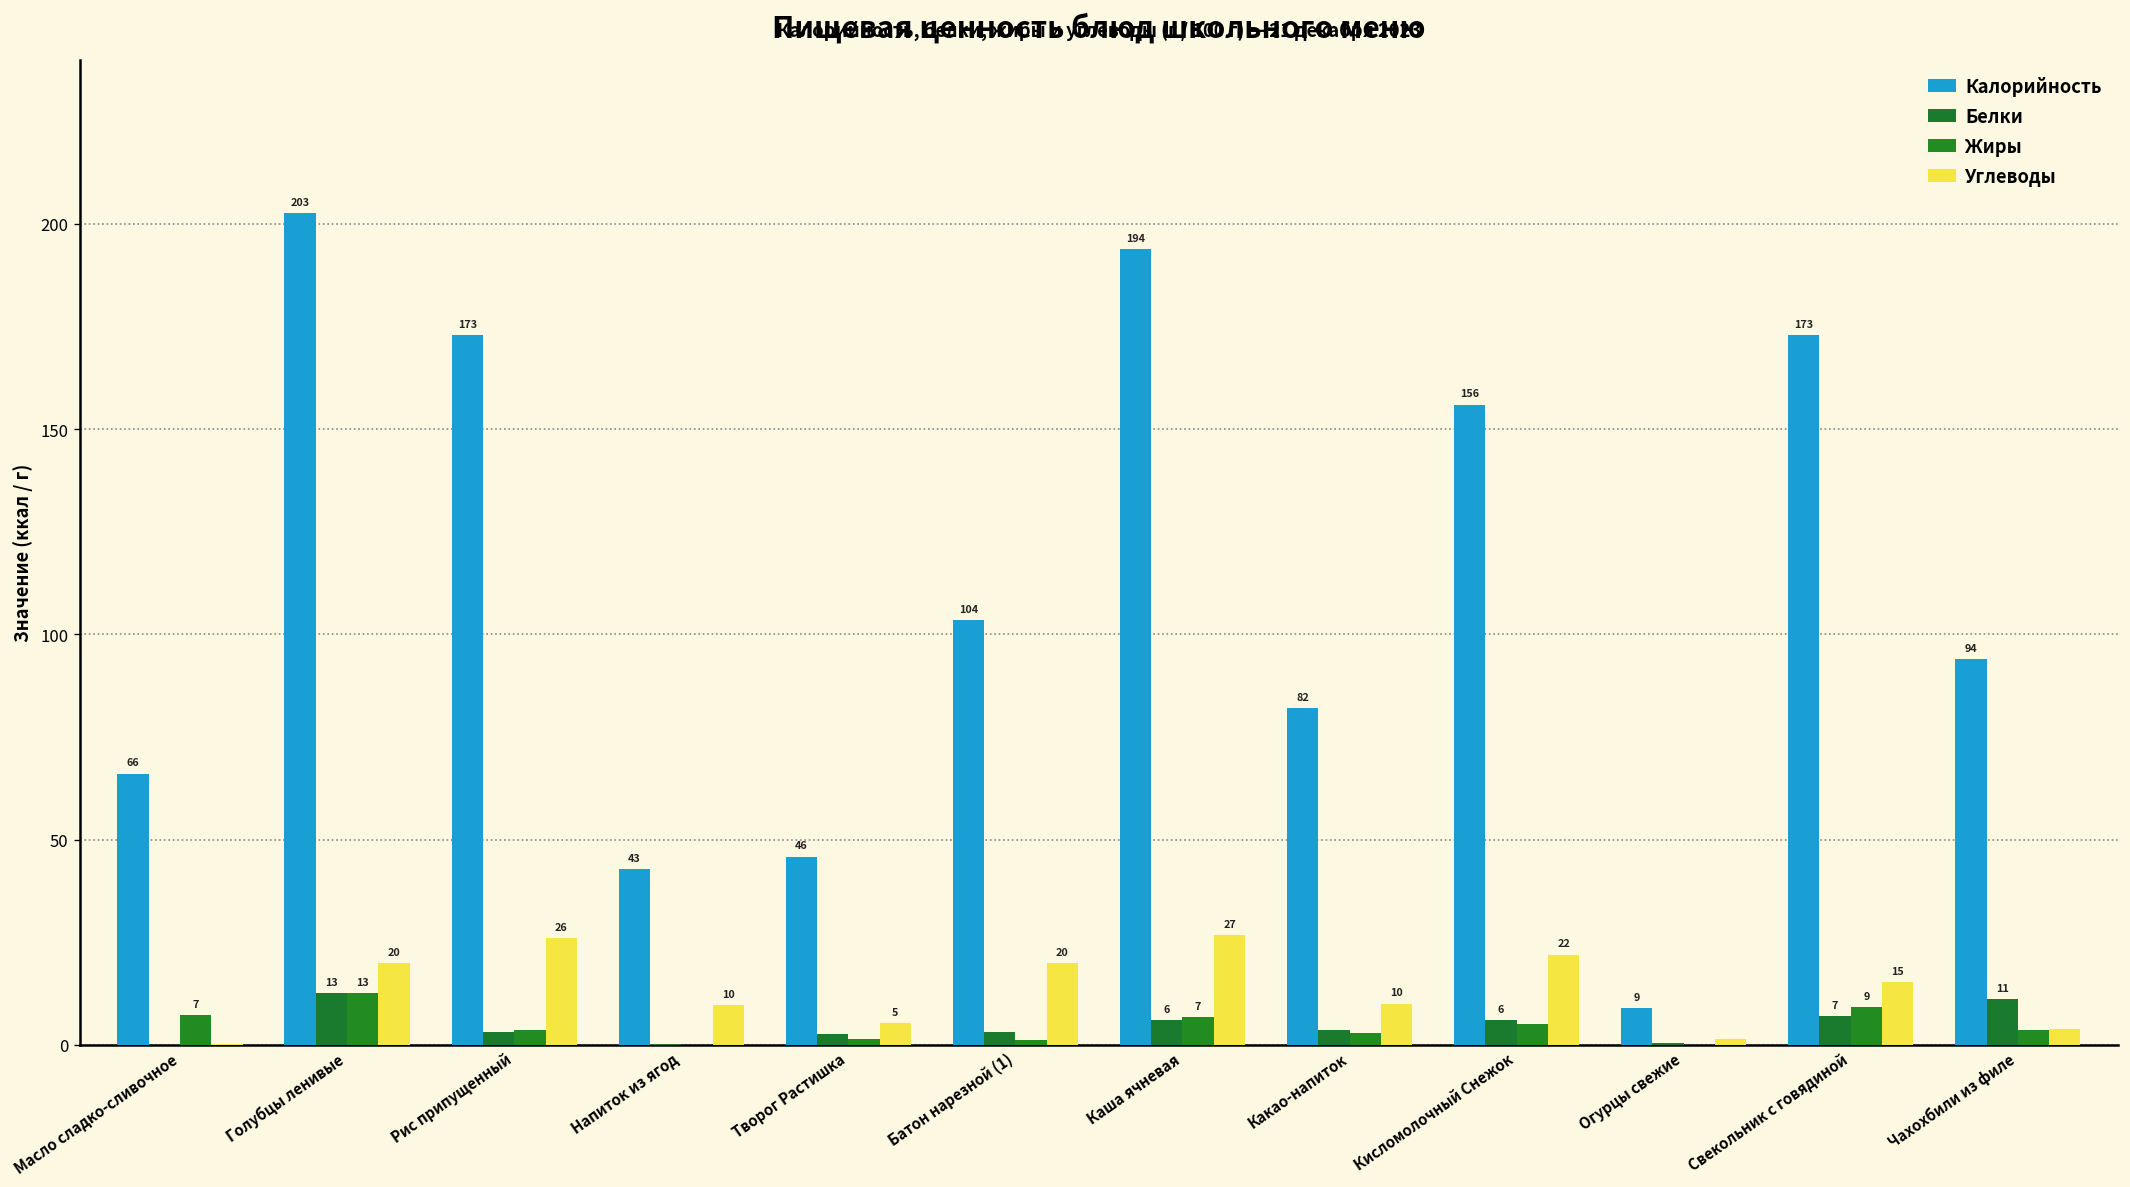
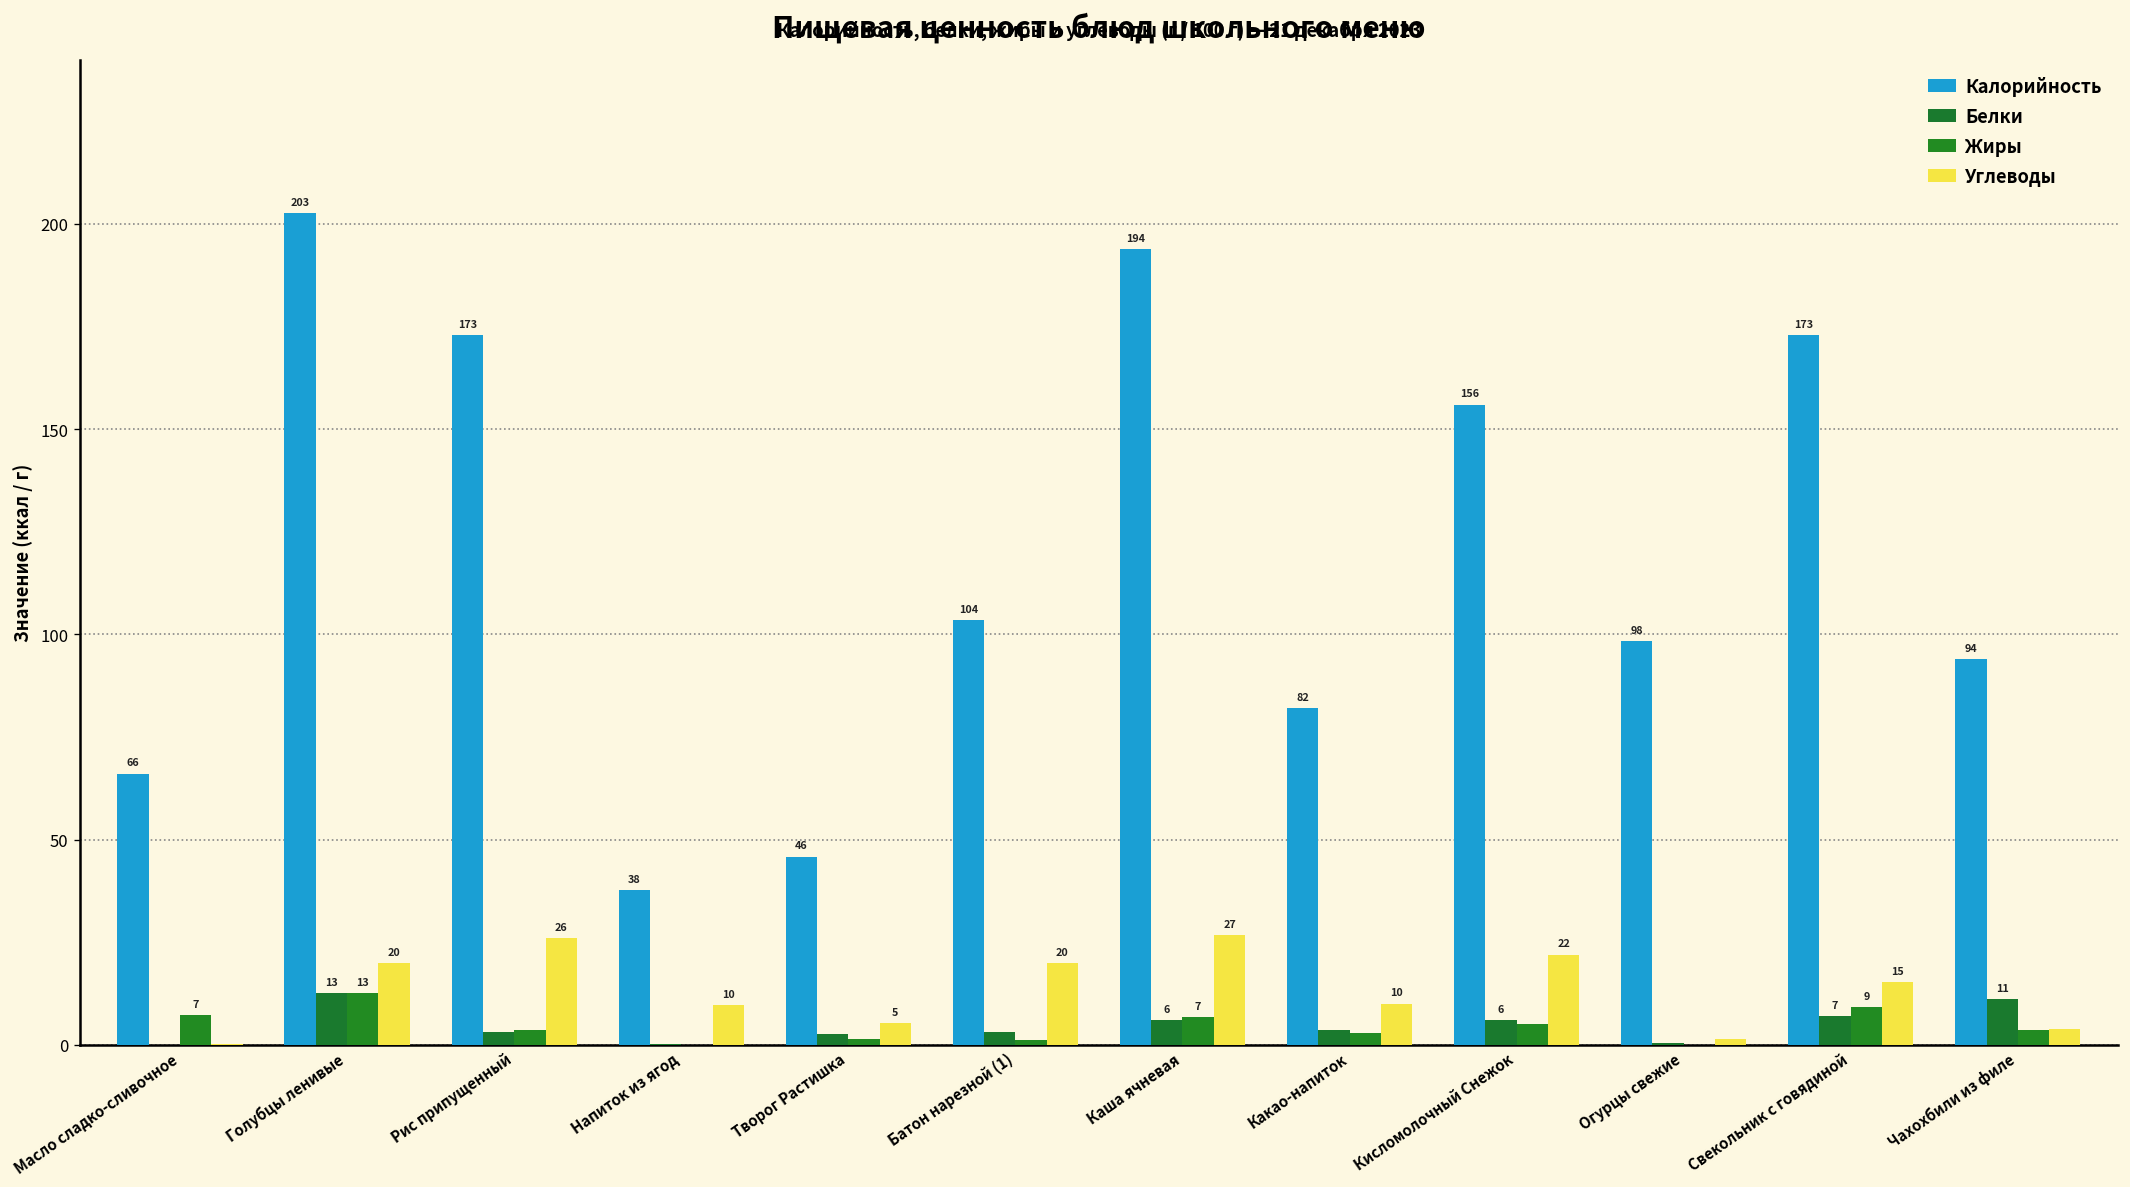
Калорийность, Напиток из ягод: 43 -> 38
Калорийность, Огурцы свежие: 9 -> 98
